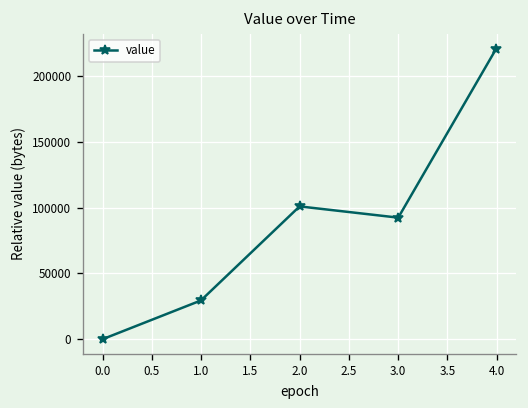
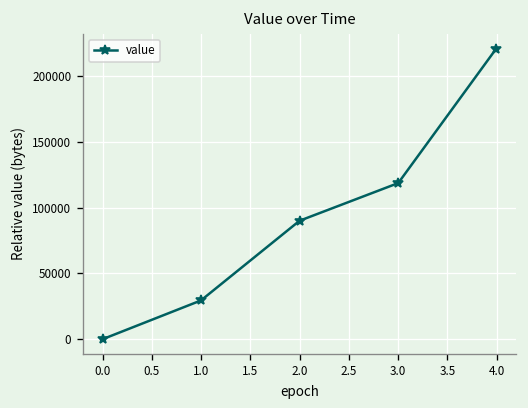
2.0: 101000 -> 90000
3.0: 92000 -> 119000
